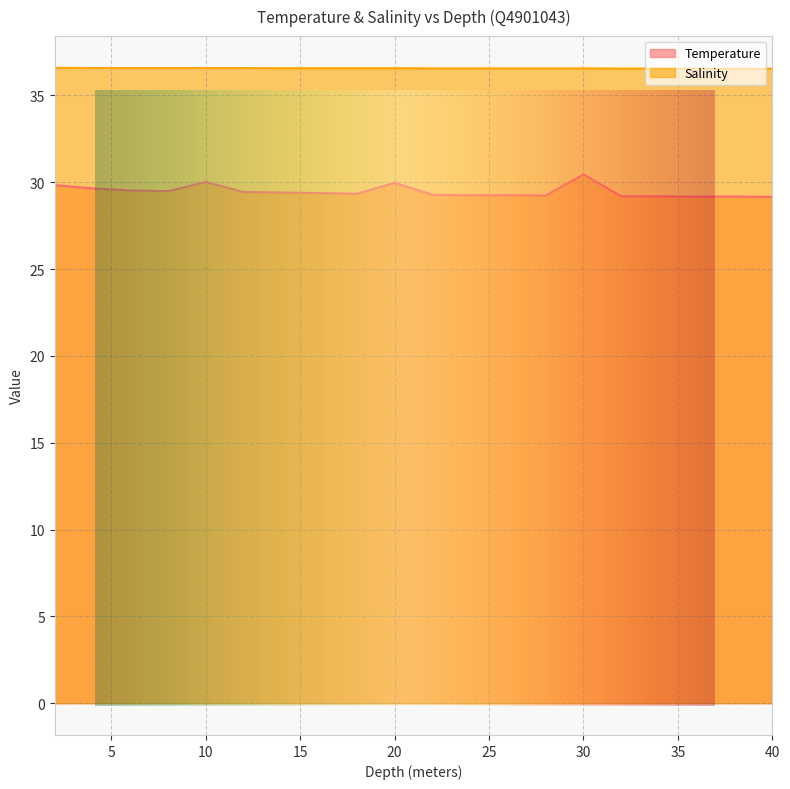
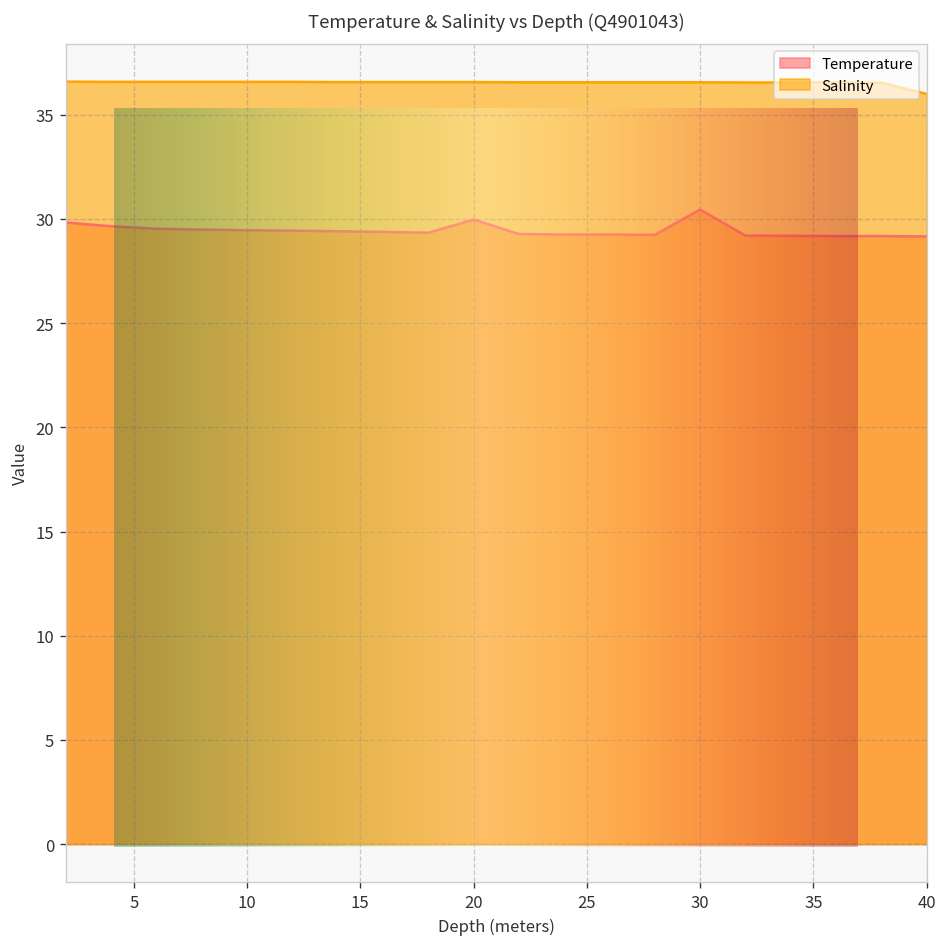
Temperature & Salinity vs Depth (Q4901043), Temperature, 10: 30.0 -> 29.5
Temperature & Salinity vs Depth (Q4901043), Salinity, 40: 36.5 -> 36.0
